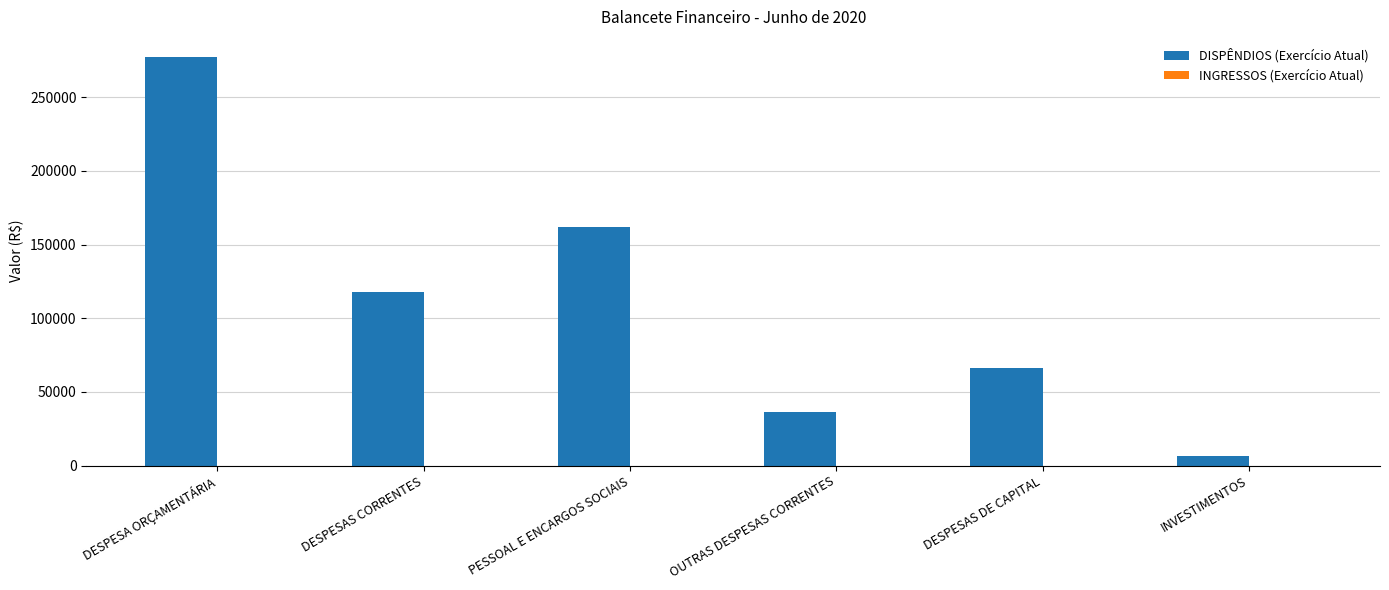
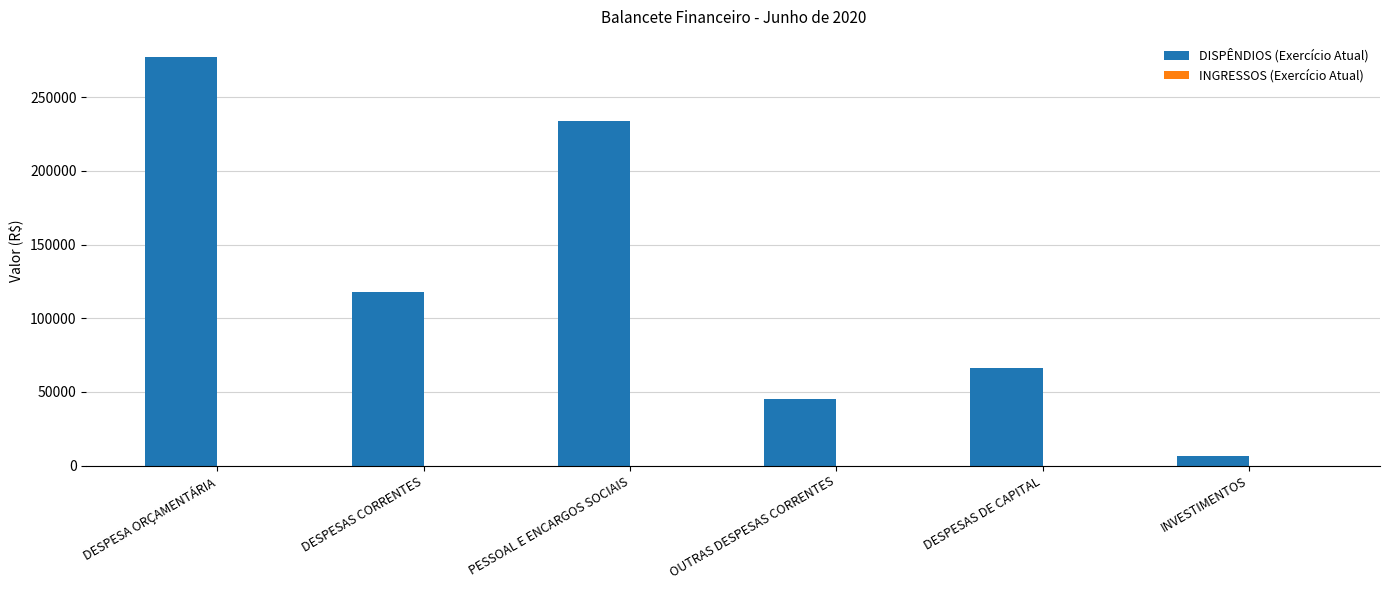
DISPÊNDIOS (Exercício Atual), PESSOAL E ENCARGOS SOCIAIS: 162000 -> 234000
DISPÊNDIOS (Exercício Atual), OUTRAS DESPESAS CORRENTES: 36000 -> 45000
